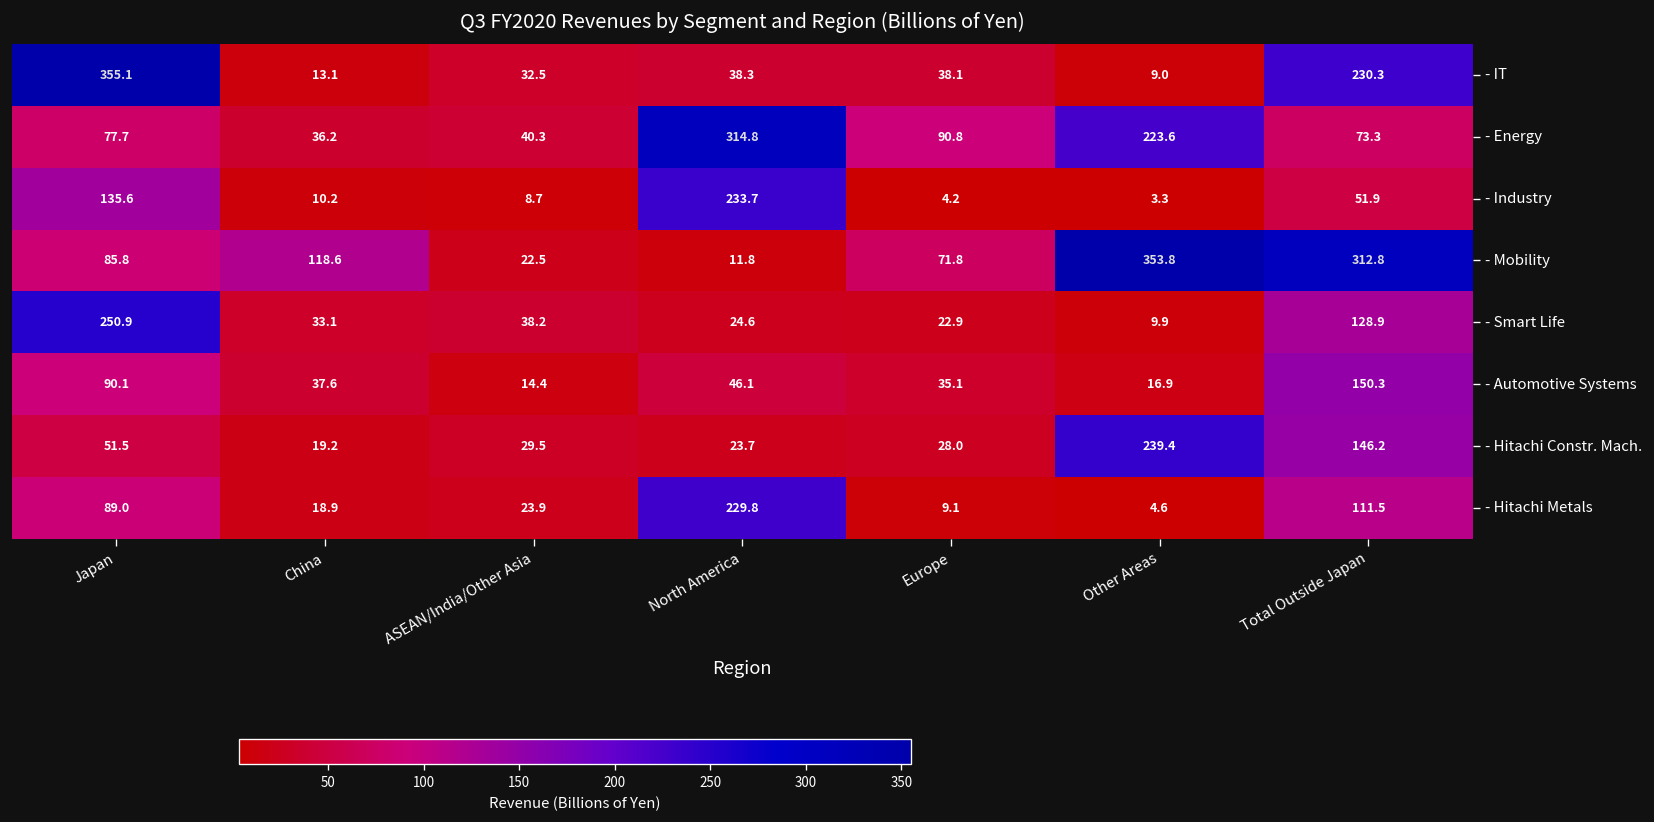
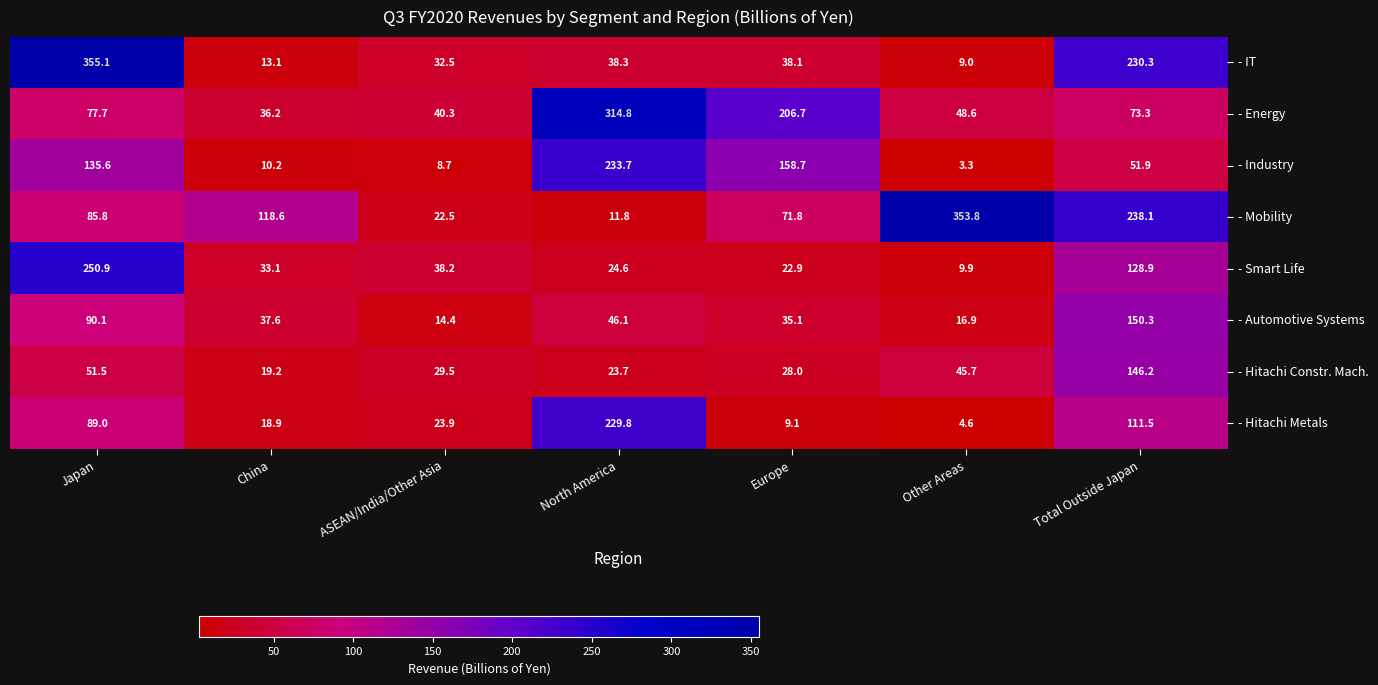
- Energy, Europe: 90.8 -> 206.7
- Energy, Other Areas: 223.6 -> 48.6
- Industry, Europe: 4.2 -> 158.7
- Mobility, Total Outside Japan: 312.8 -> 238.1
- Hitachi Constr. Mach., Other Areas: 239.4 -> 45.7
